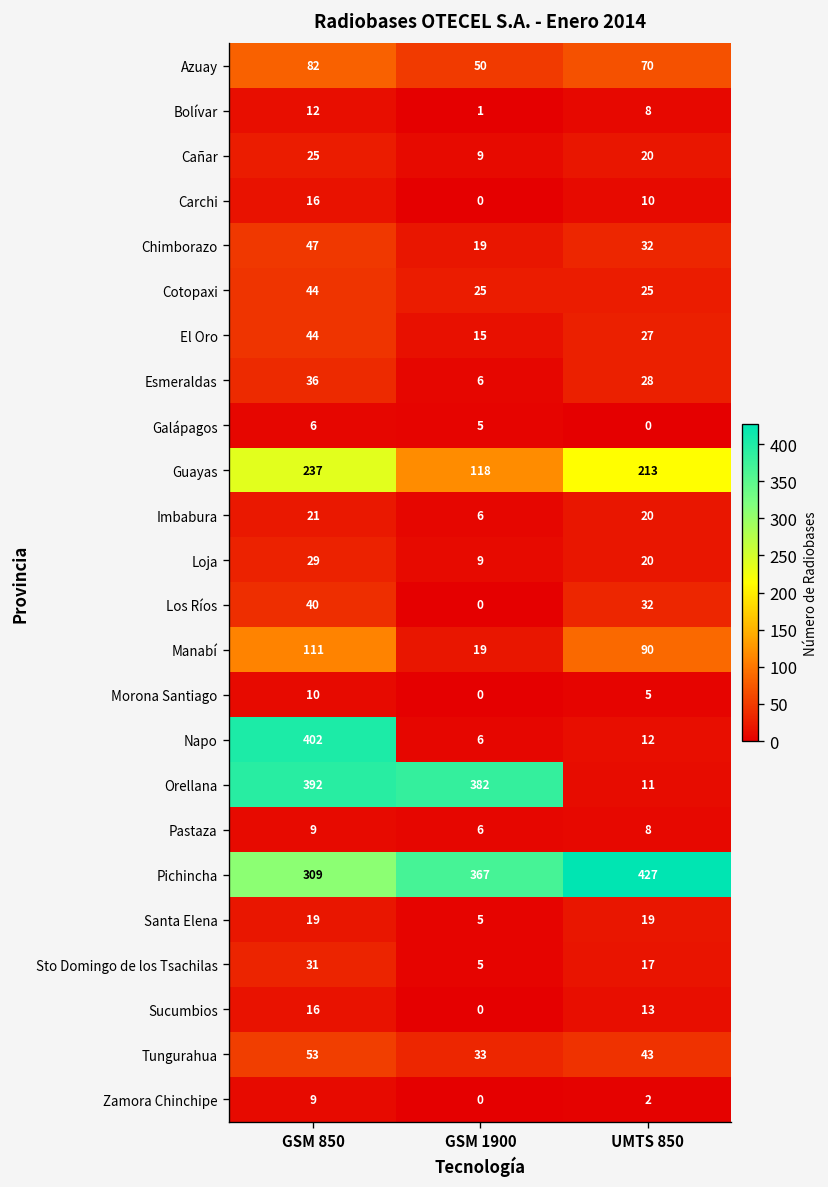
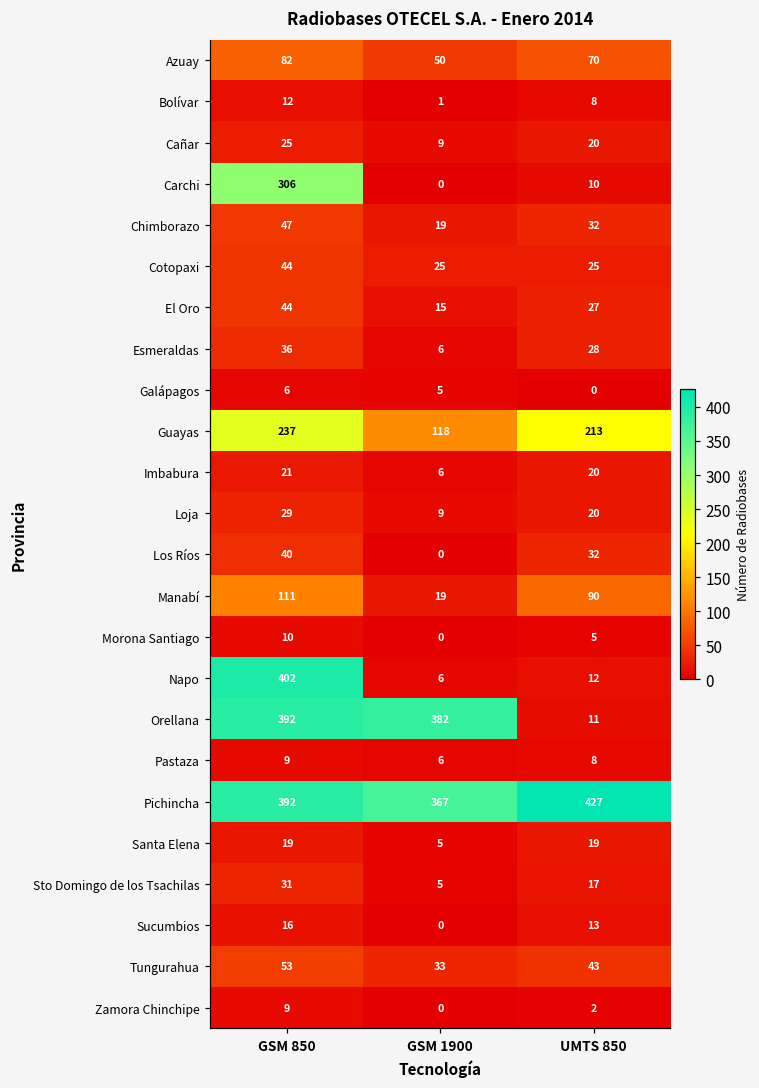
Carchi, GSM 850: 16 -> 306
Pichincha, GSM 850: 309 -> 392
